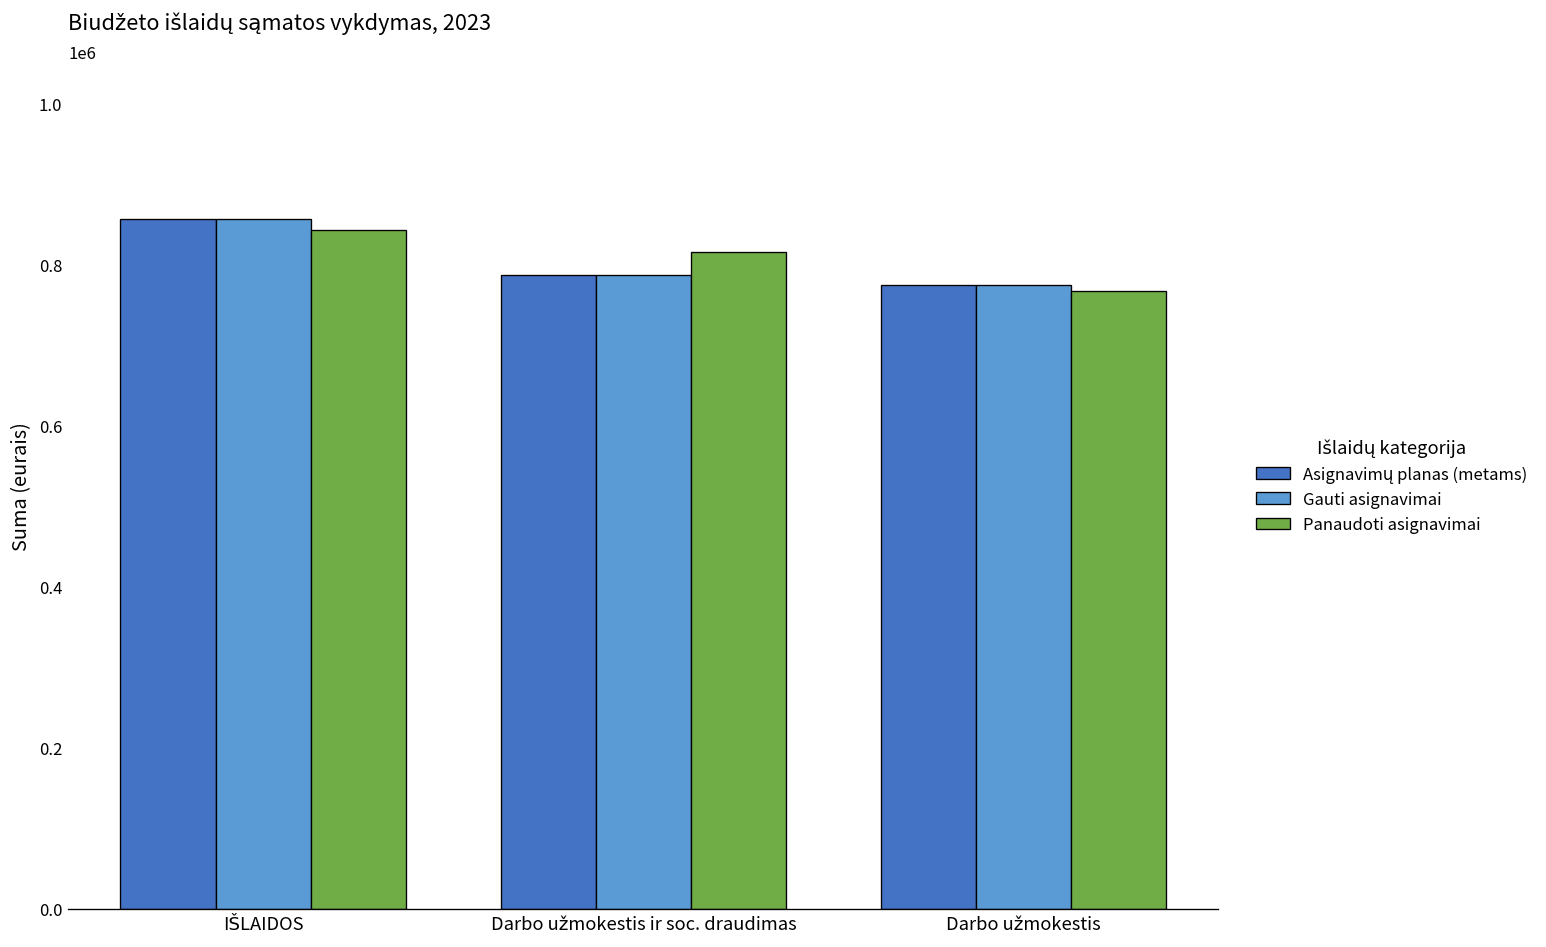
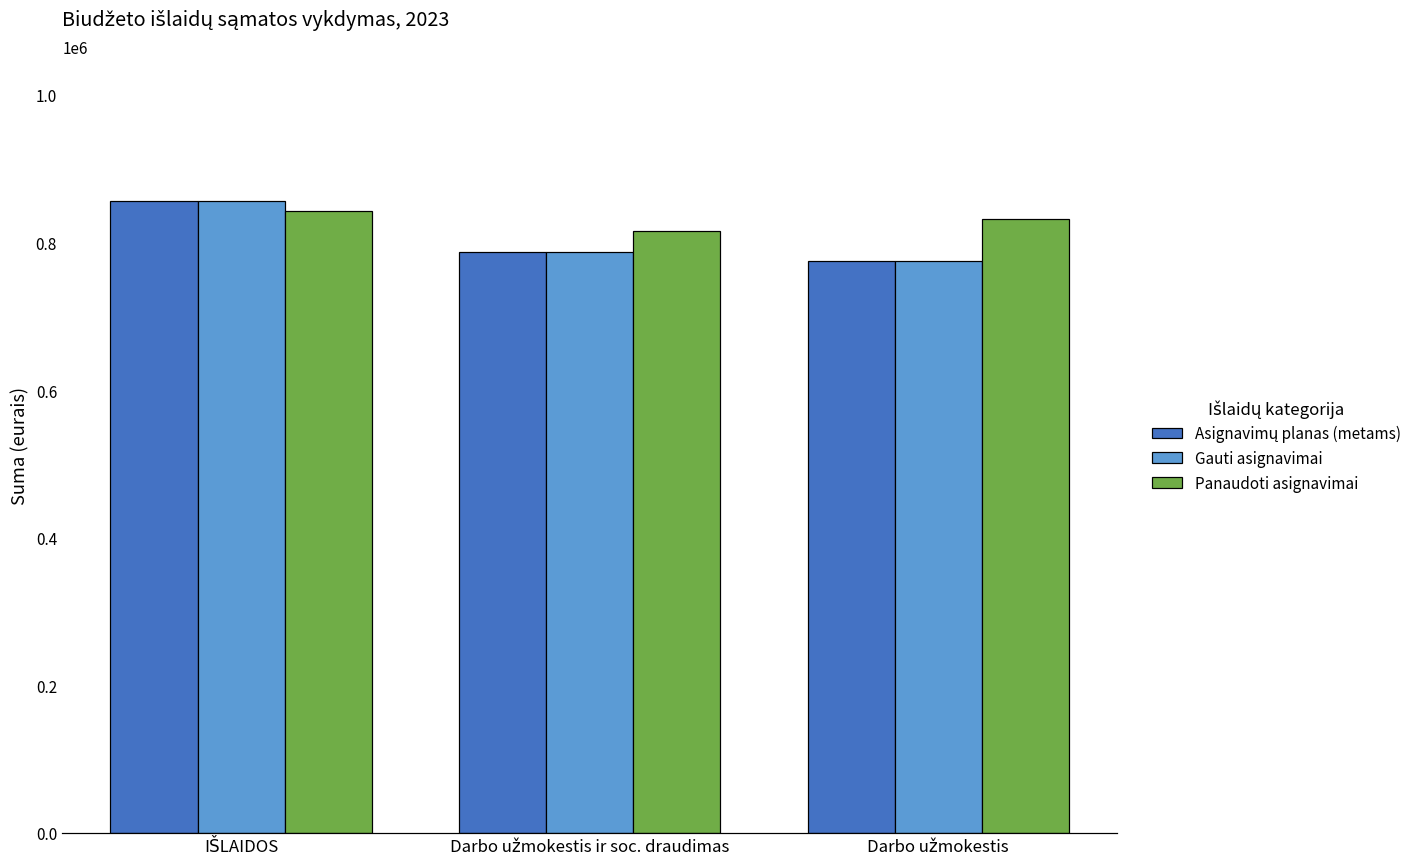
Panaudoti asignavimai, Darbo užmokestis: 770000 -> 830000
